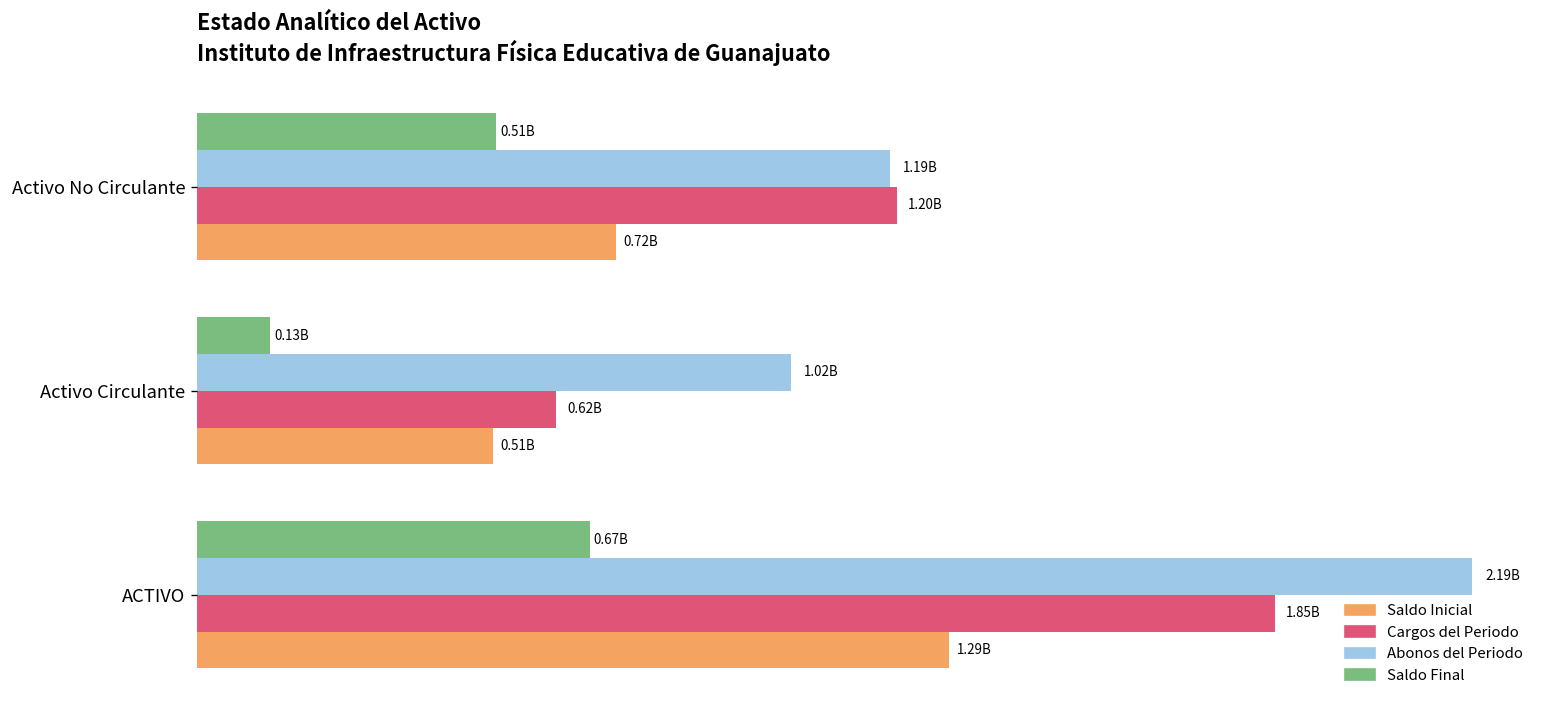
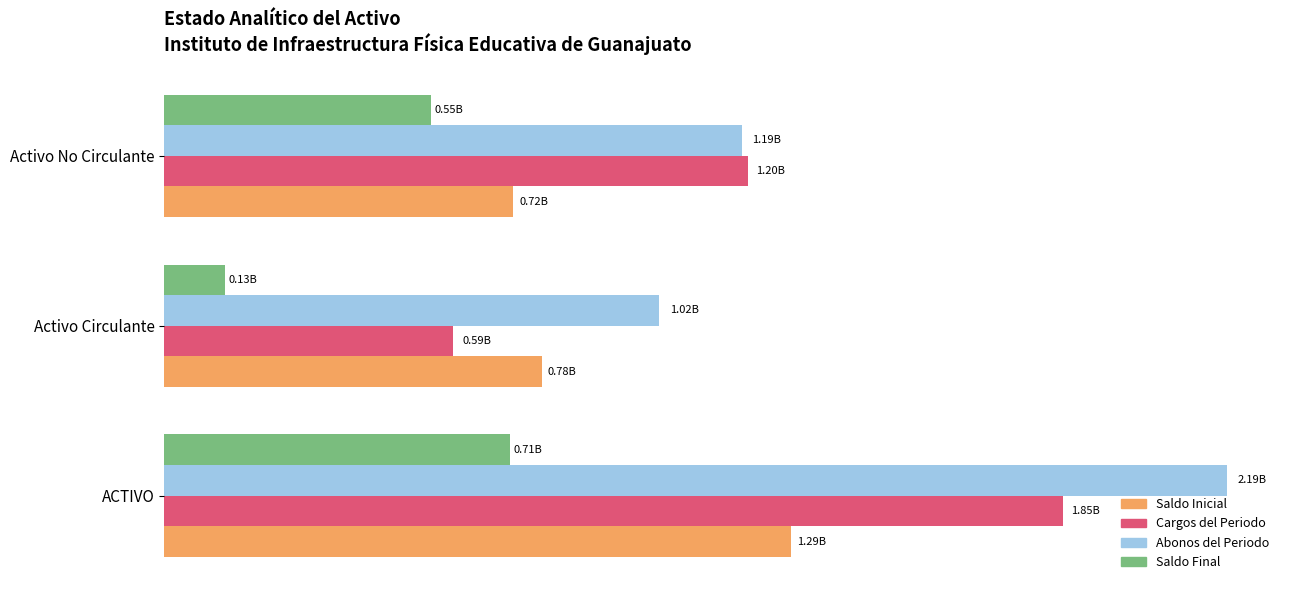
Saldo Final, Activo No Circulante: 0.51B -> 0.55B
Cargos del Periodo, Activo Circulante: 0.62B -> 0.59B
Saldo Inicial, Activo Circulante: 0.51B -> 0.78B
Saldo Final, ACTIVO: 0.67B -> 0.71B
